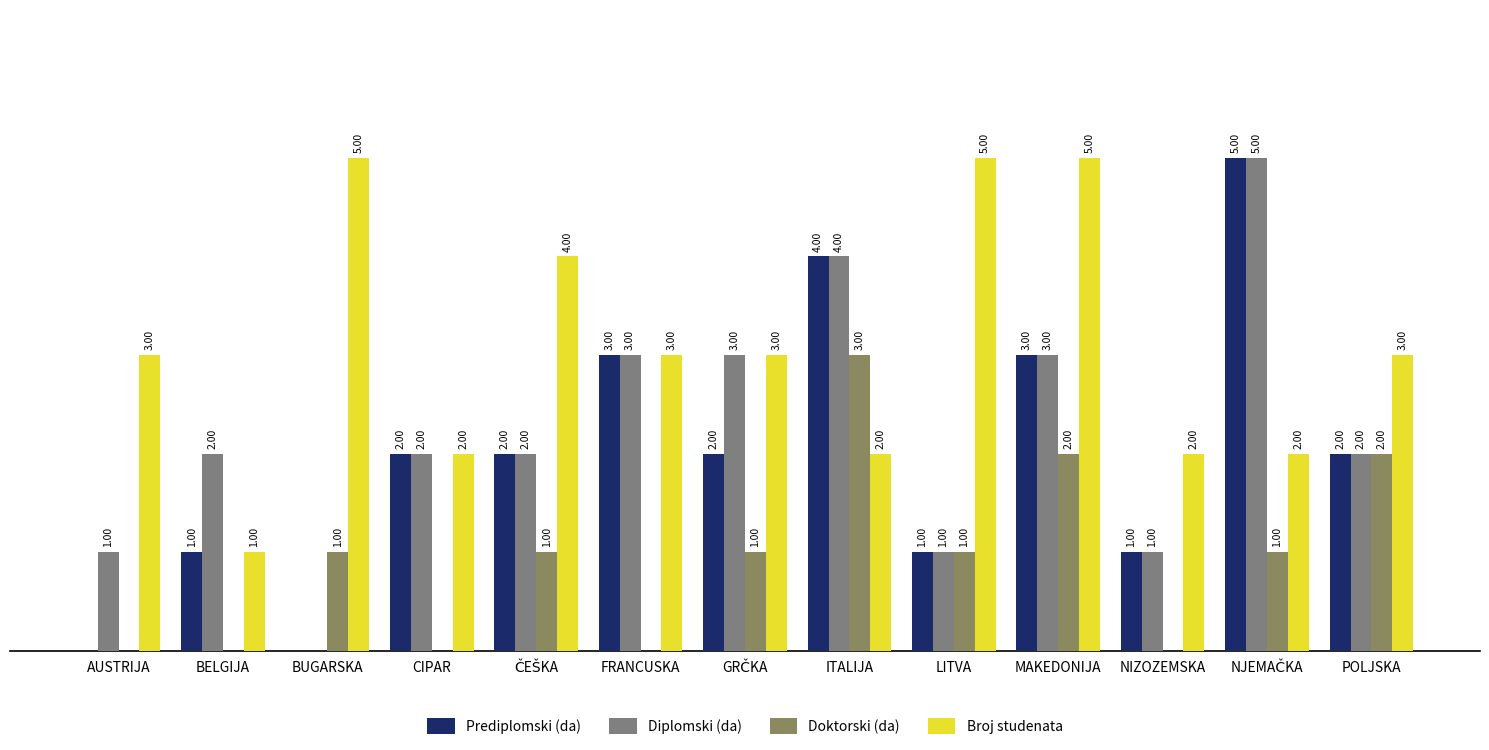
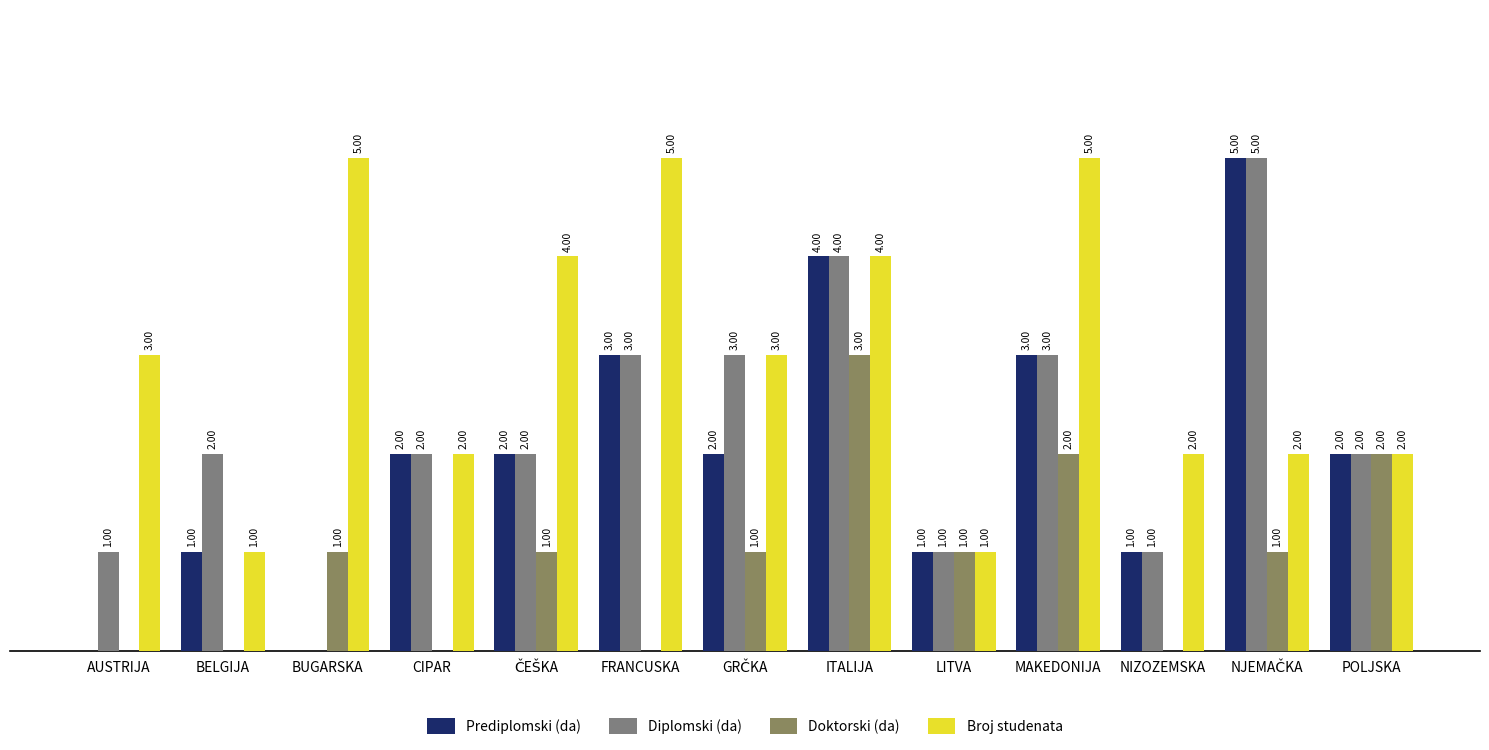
Broj studenata, FRANCUSKA: 3.00 -> 5.00
Broj studenata, ITALIJA: 2.00 -> 4.00
Broj studenata, LITVA: 5.00 -> 1.00
Broj studenata, POLJSKA: 3.00 -> 2.00
